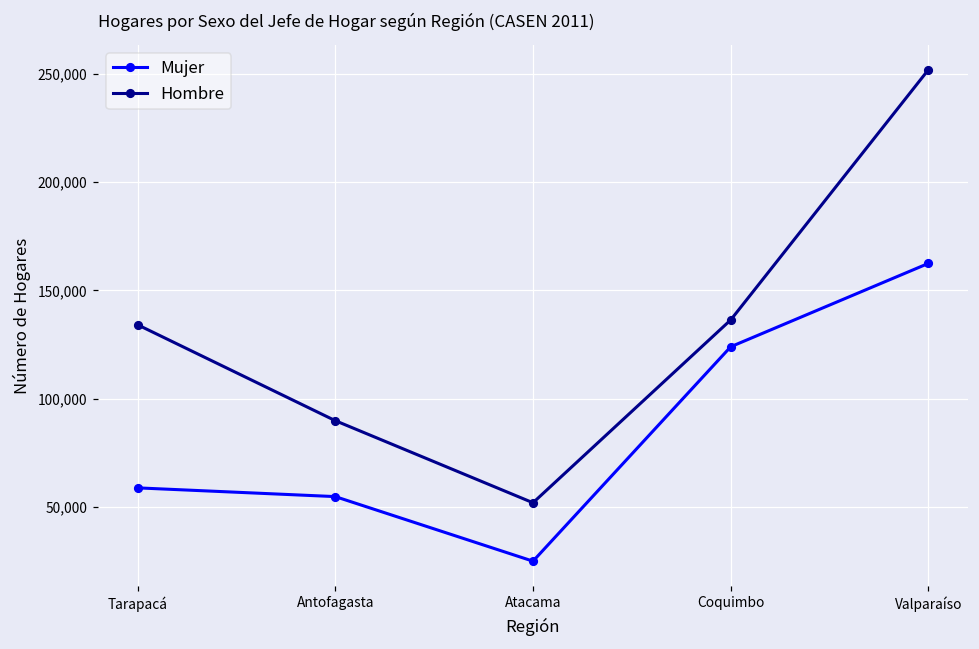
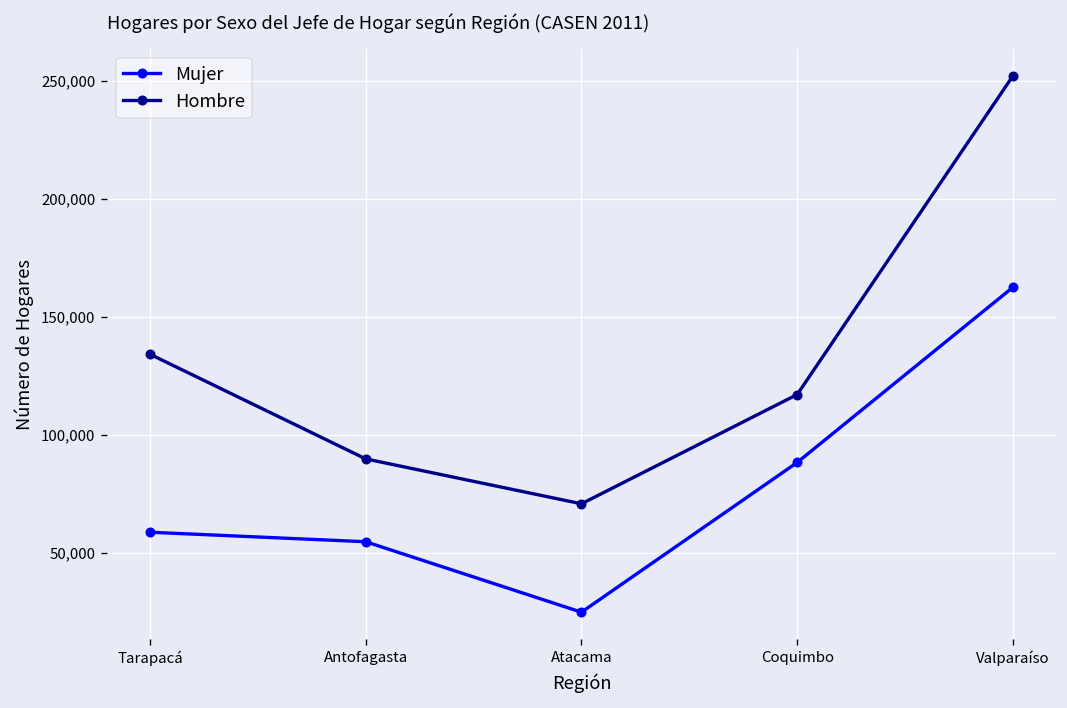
Hombre, Atacama: 52,000 -> 71,000
Mujer, Coquimbo: 124,000 -> 88,000
Hombre, Coquimbo: 136,000 -> 117,000
